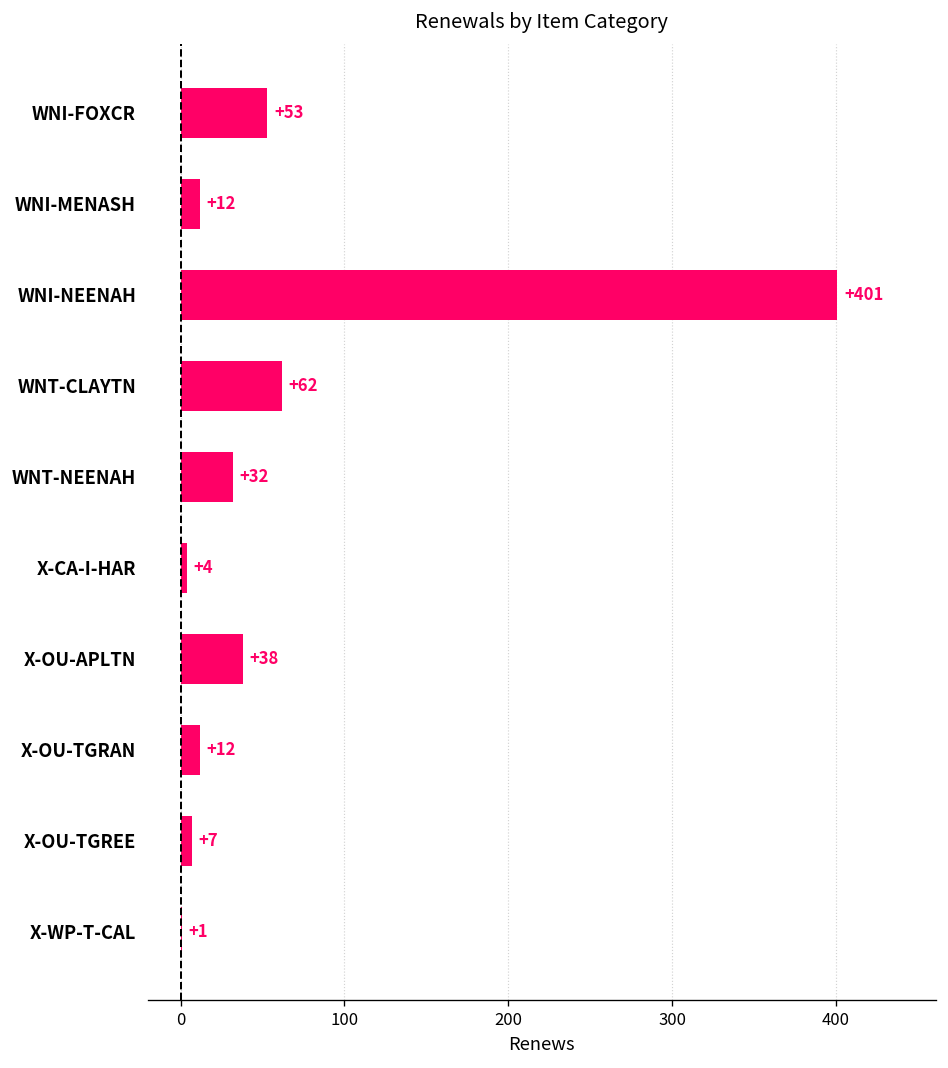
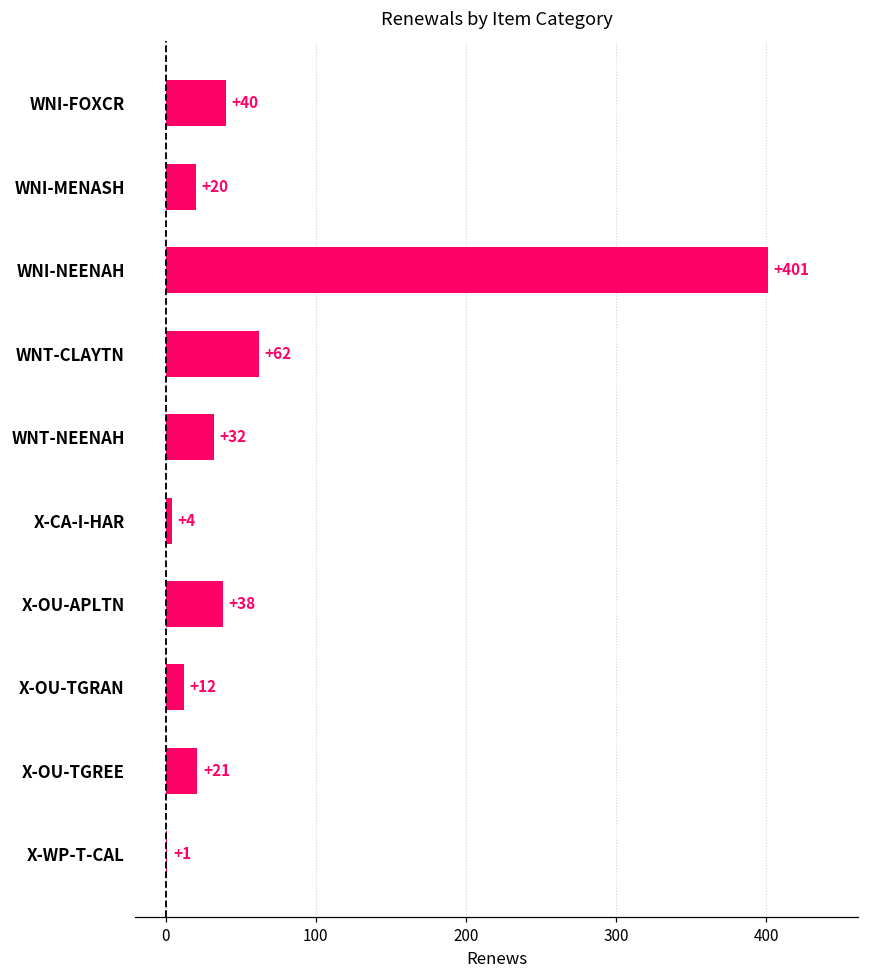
WNI-FOXCR: +53 -> +40
WNI-MENASH: +12 -> +20
X-OU-TGREE: +7 -> +21
